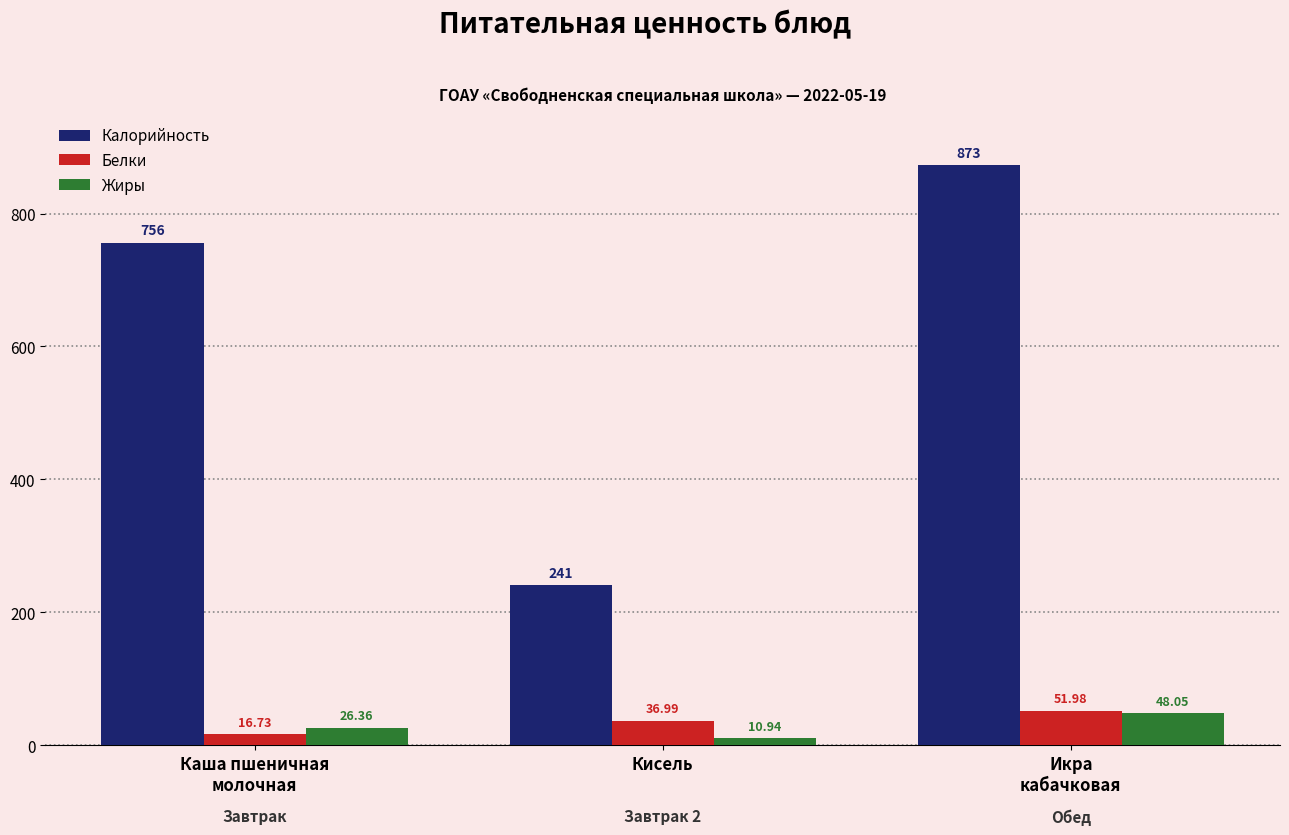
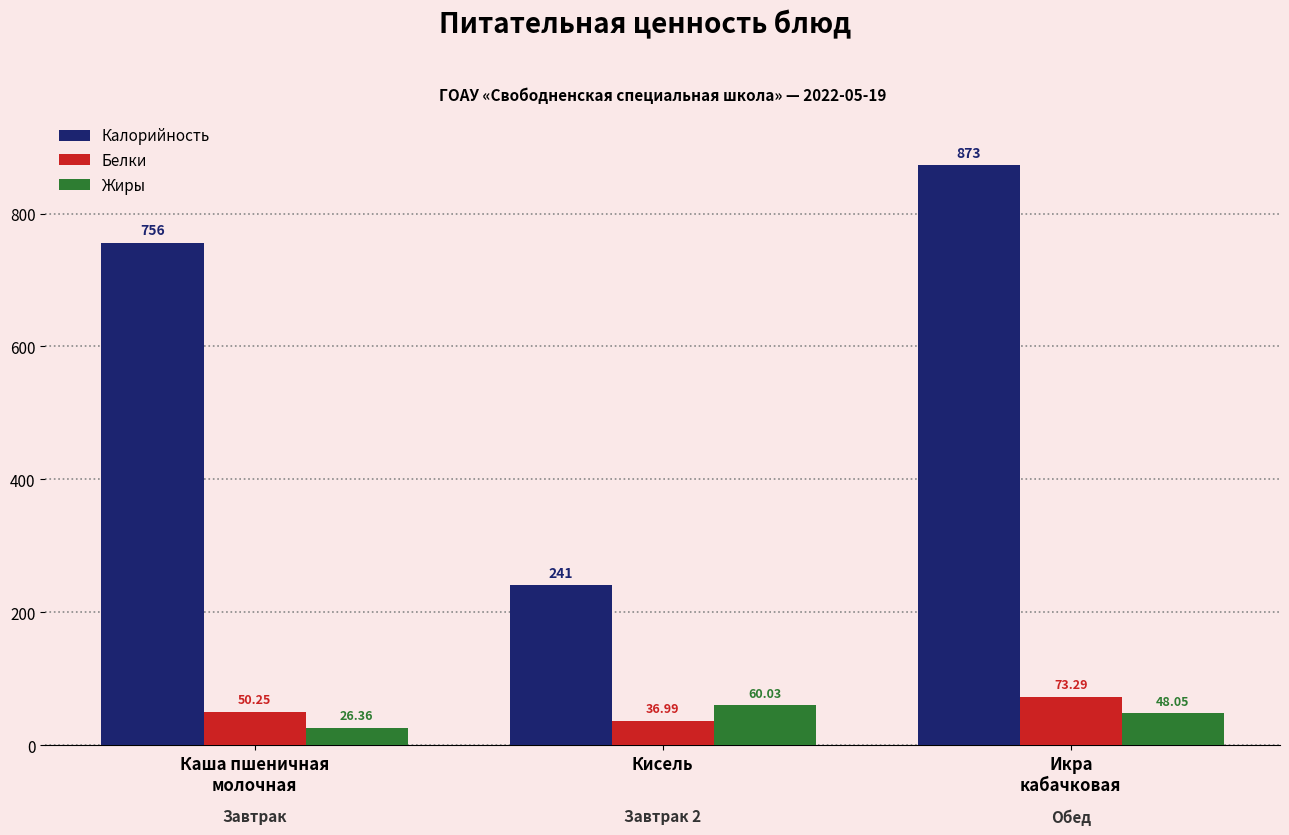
Белки, Каша пшеничная молочная: 16.73 -> 50.25
Жиры, Кисель: 10.94 -> 60.03
Белки, Икра кабачковая: 51.98 -> 73.29
